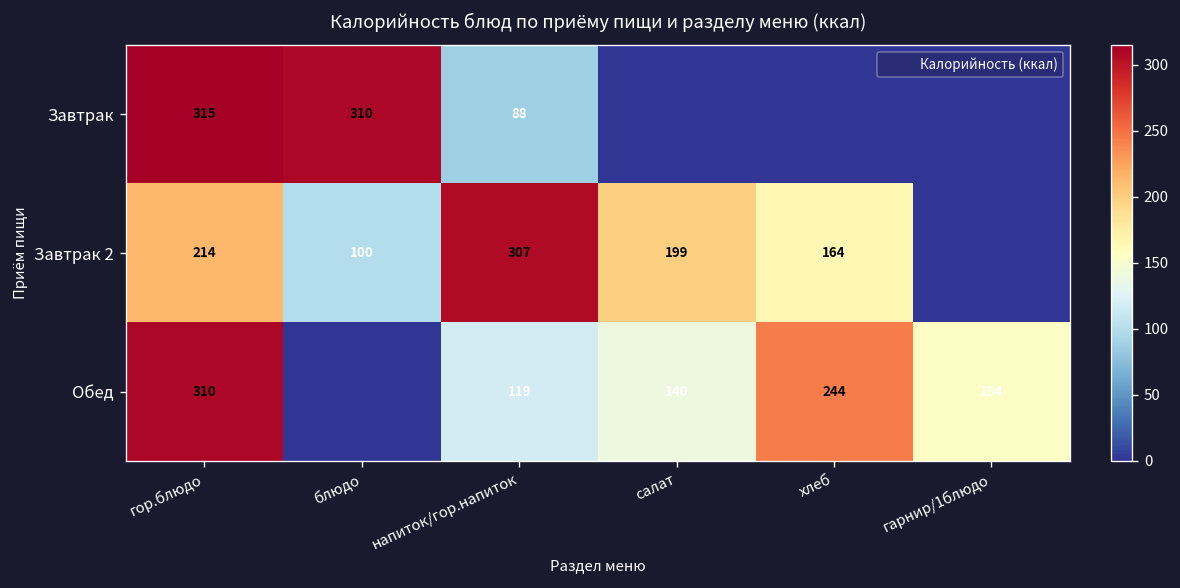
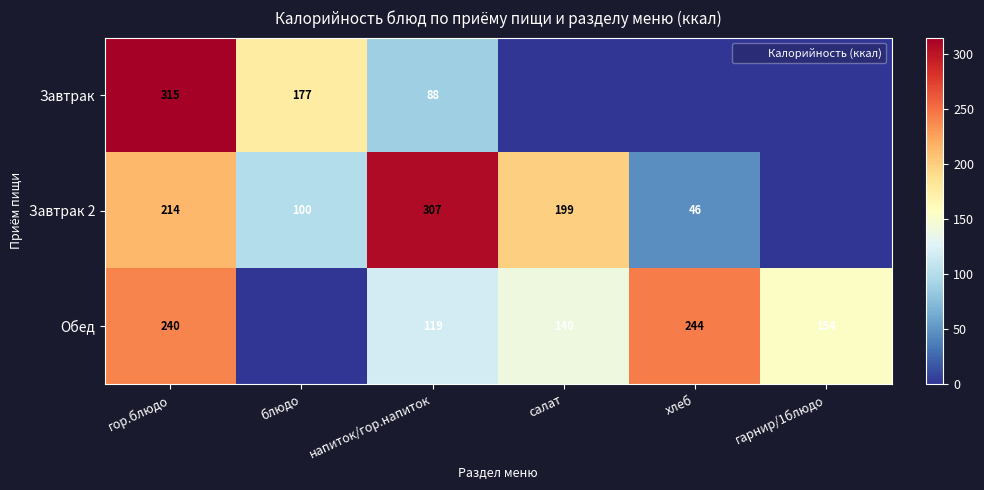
Завтрак, блюдо: 310 -> 177
Завтрак 2, хлеб: 164 -> 46
Обед, гор.блюдо: 310 -> 240
